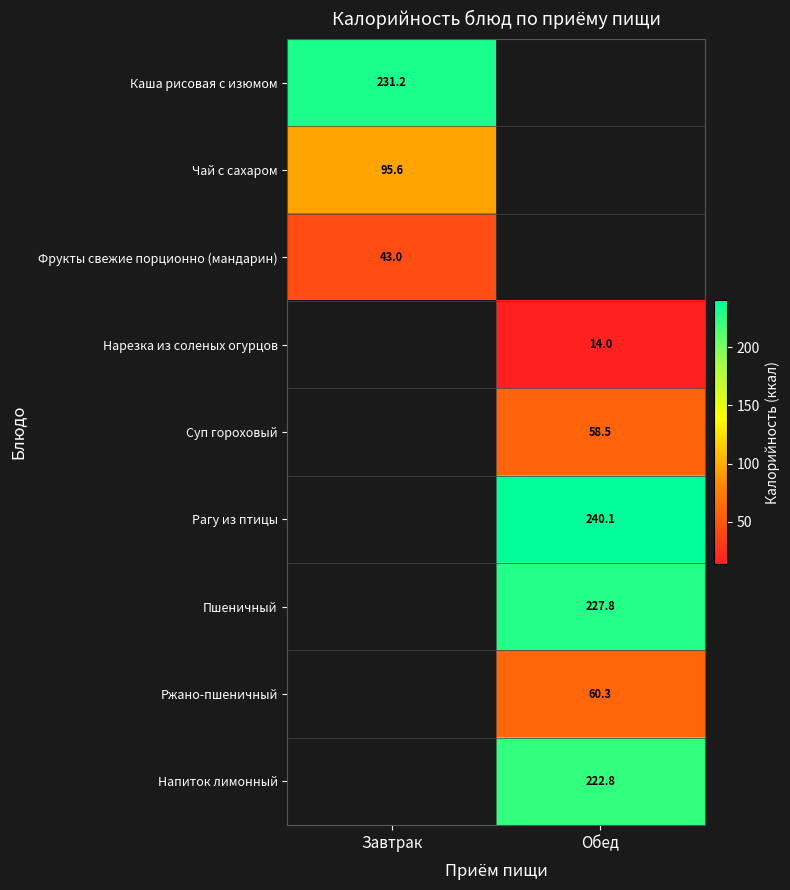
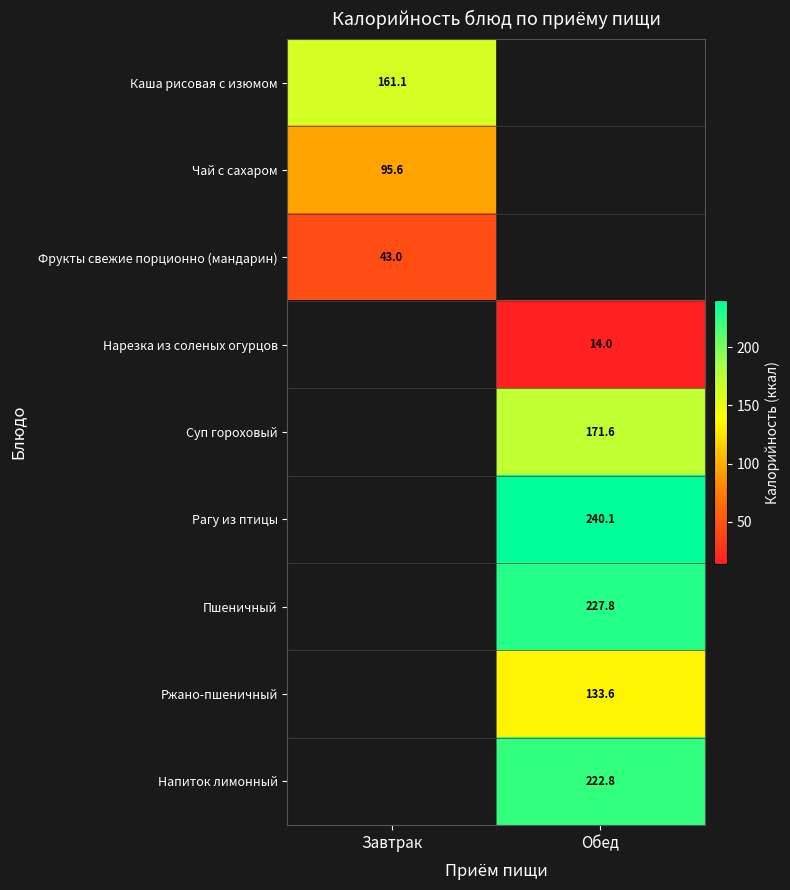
Каша рисовая с изюмом, Завтрак: 231.2 -> 161.1
Суп гороховый, Обед: 58.5 -> 171.6
Ржано-пшеничный, Обед: 60.3 -> 133.6
